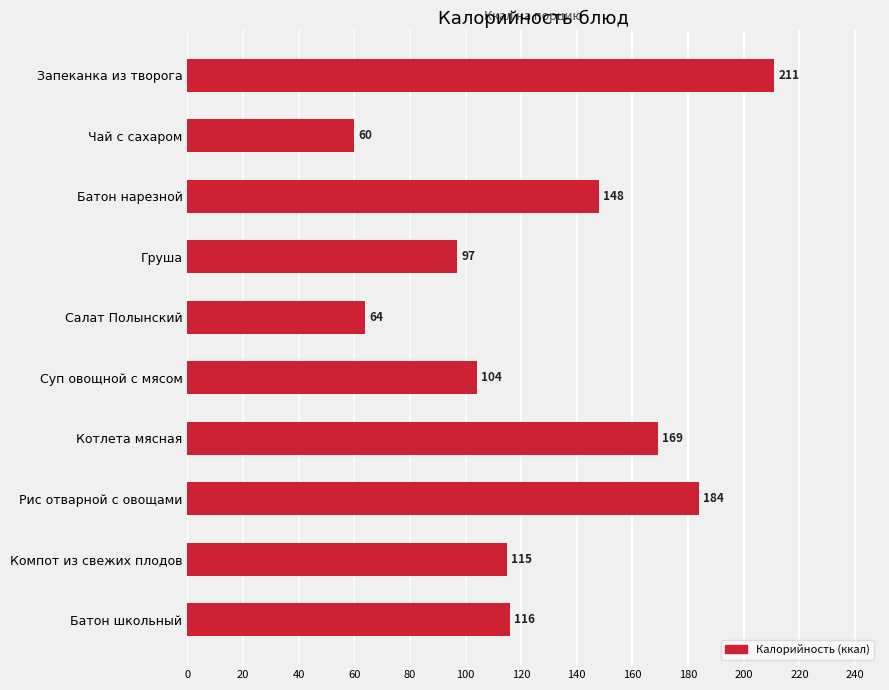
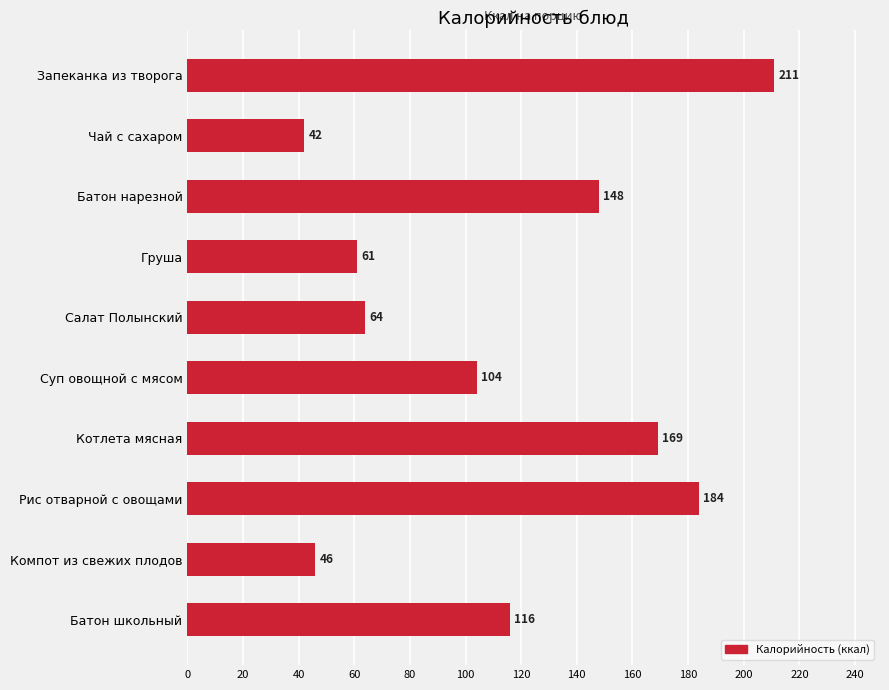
Чай с сахаром: 60 -> 42
Груша: 97 -> 61
Компот из свежих плодов: 115 -> 46
